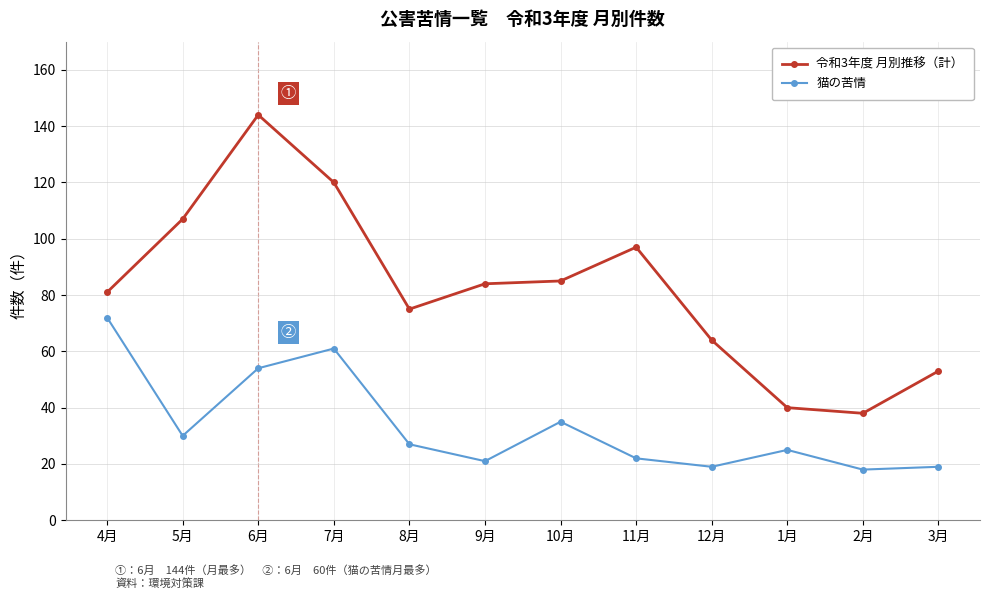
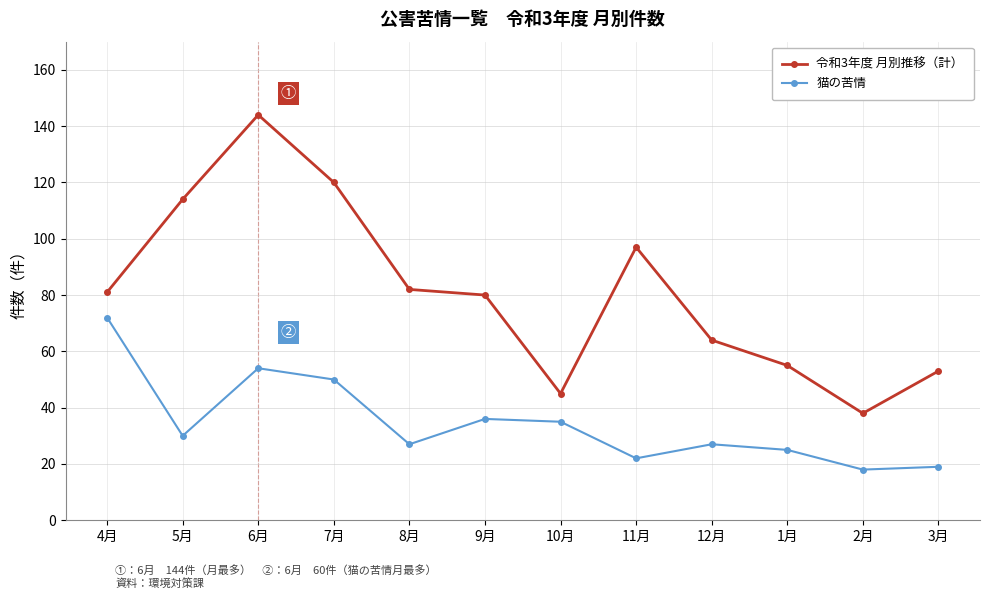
令和3年度 月別推移（計）, 5月: 107 -> 114
猫の苦情, 7月: 61 -> 50
令和3年度 月別推移（計）, 8月: 75 -> 82
令和3年度 月別推移（計）, 9月: 84 -> 80
猫の苦情, 9月: 21 -> 36
令和3年度 月別推移（計）, 10月: 85 -> 45
猫の苦情, 12月: 19 -> 27
令和3年度 月別推移（計）, 1月: 40 -> 55
